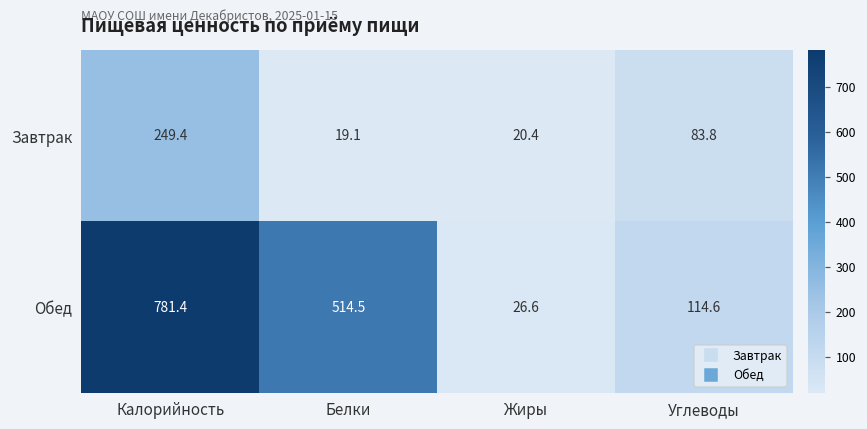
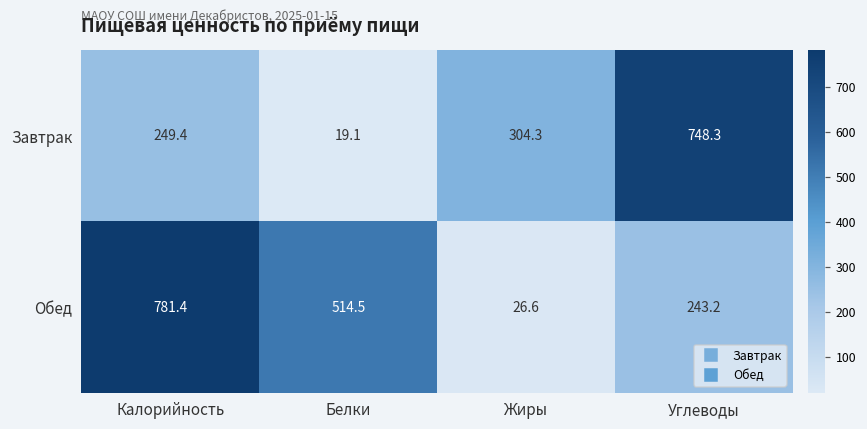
Завтрак, Жиры: 20.4 -> 304.3
Завтрак, Углеводы: 83.8 -> 748.3
Обед, Углеводы: 114.6 -> 243.2
